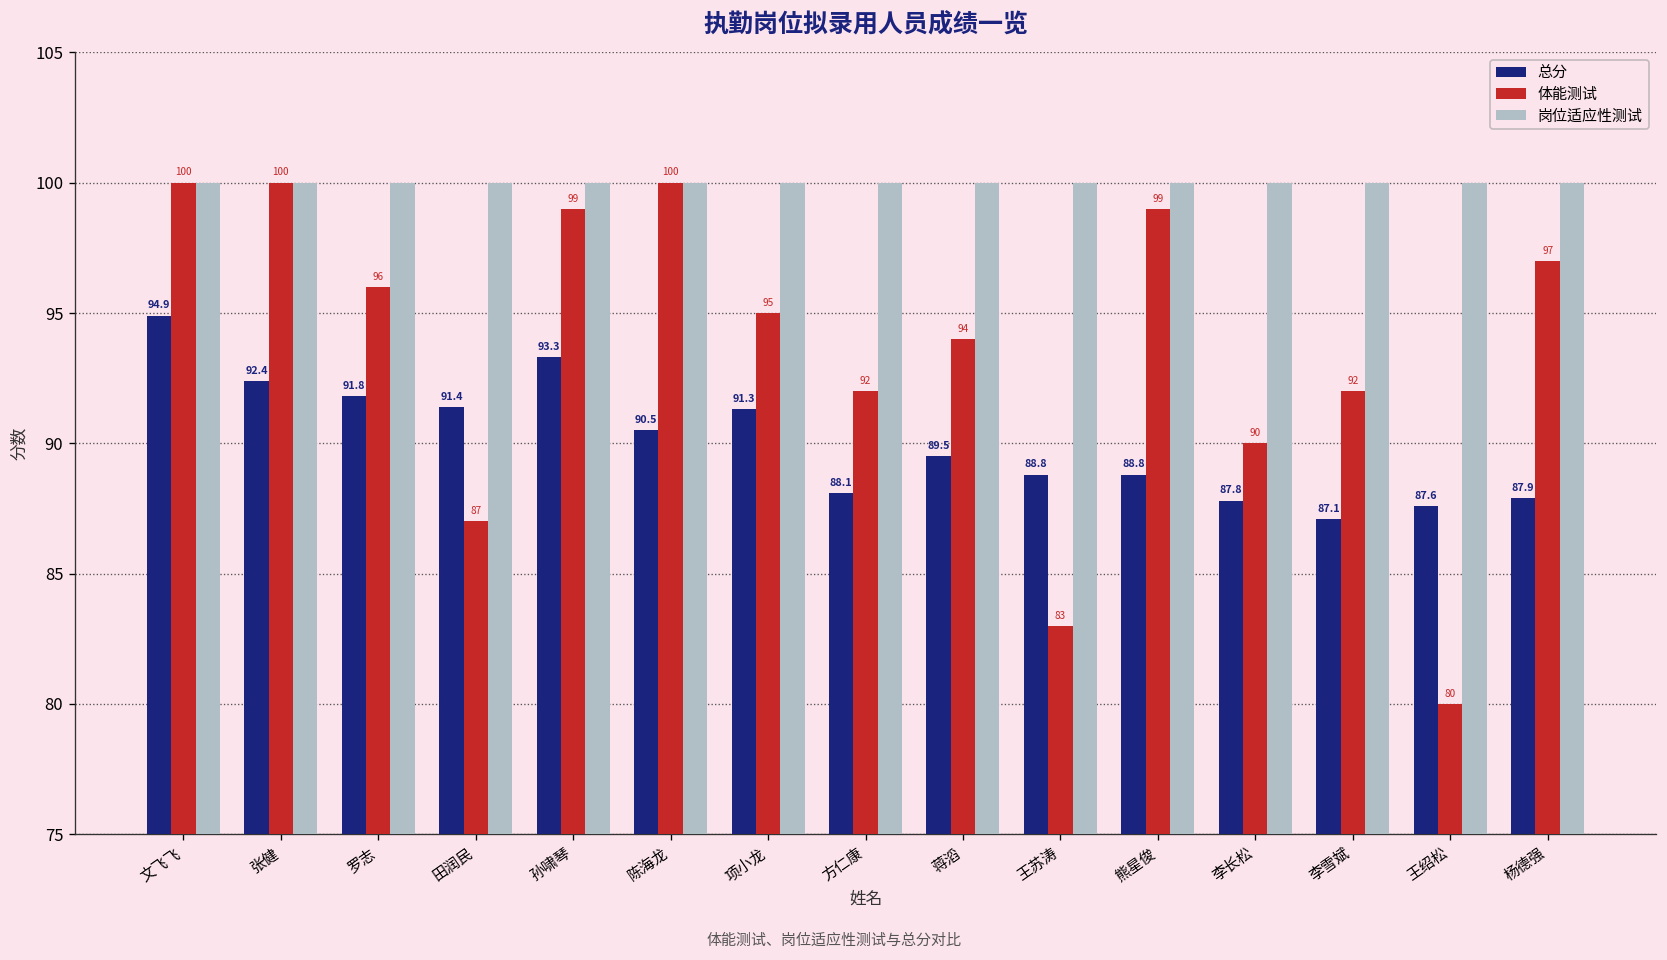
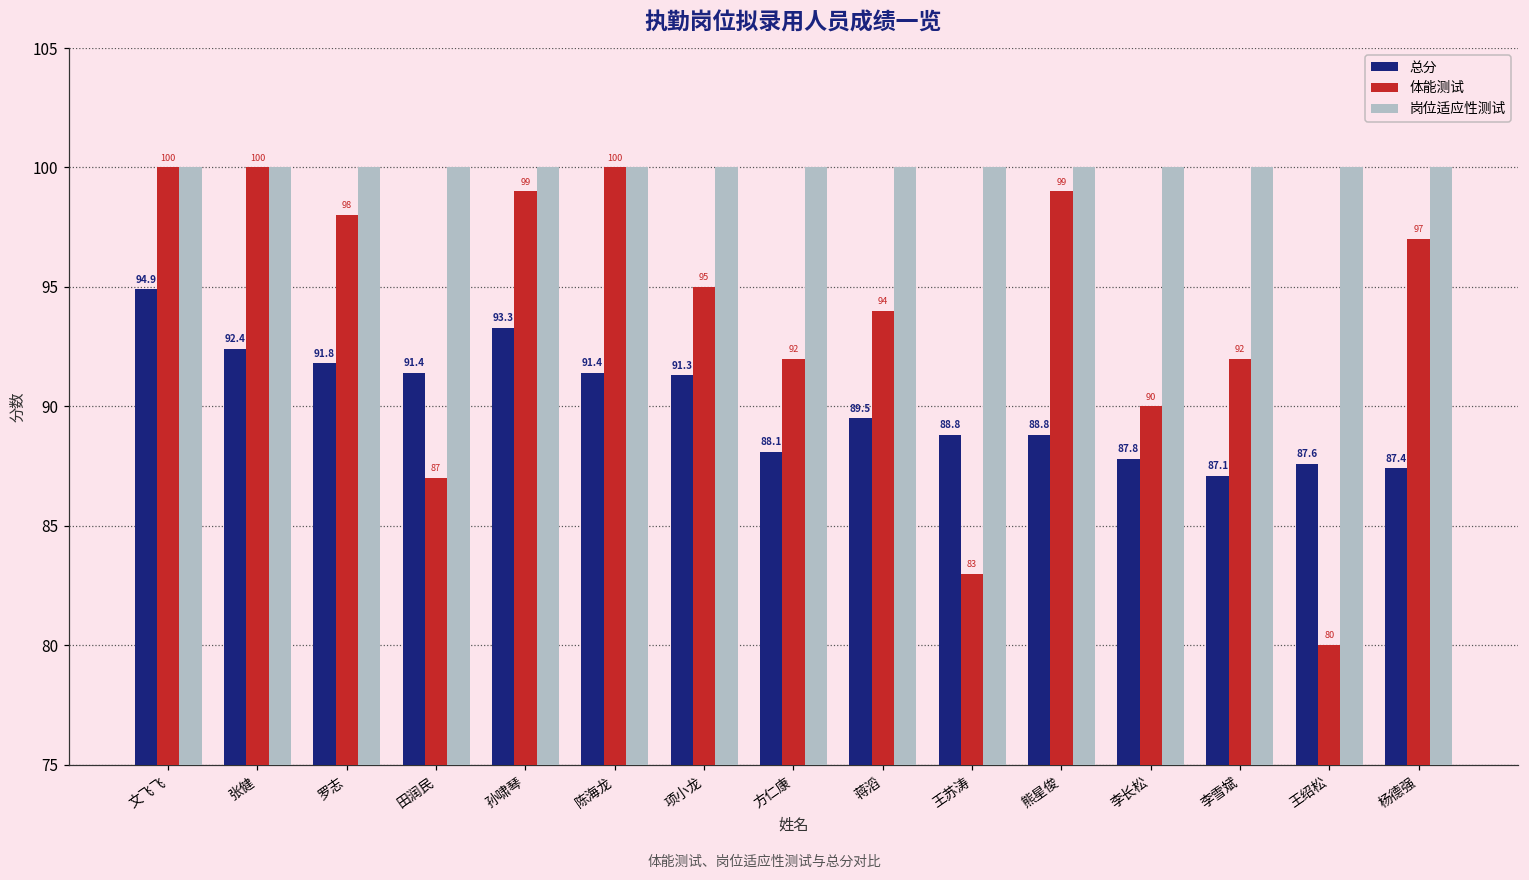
体能测试, 罗志: 96 -> 98
总分, 陈海龙: 90.5 -> 91.4
总分, 杨德强: 87.9 -> 87.4
